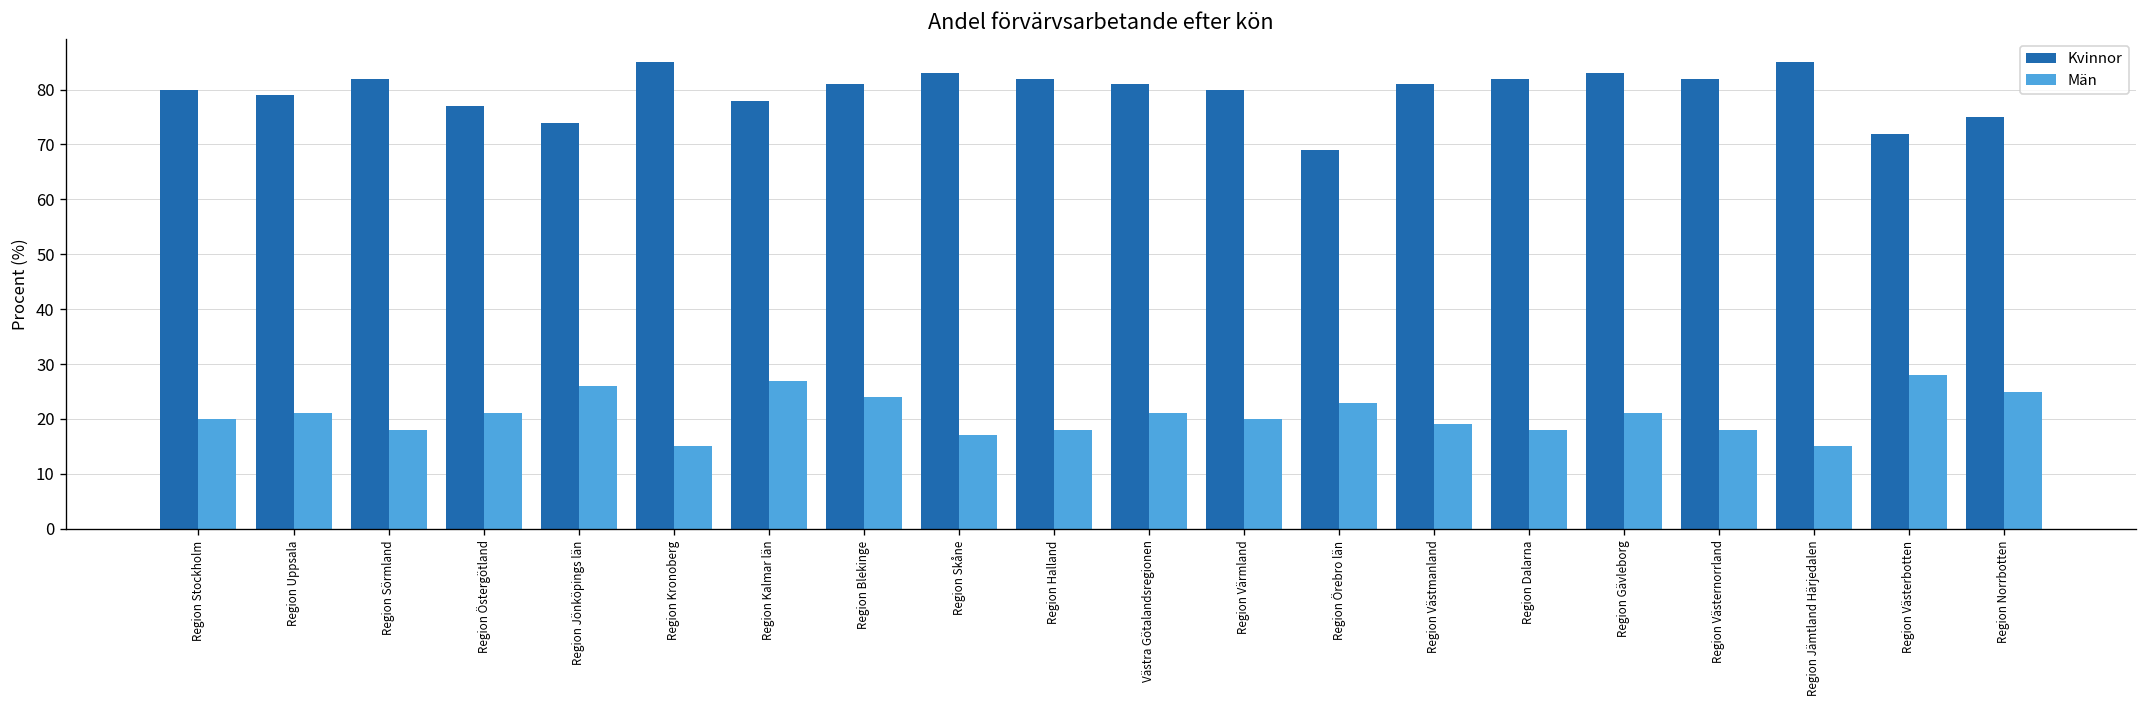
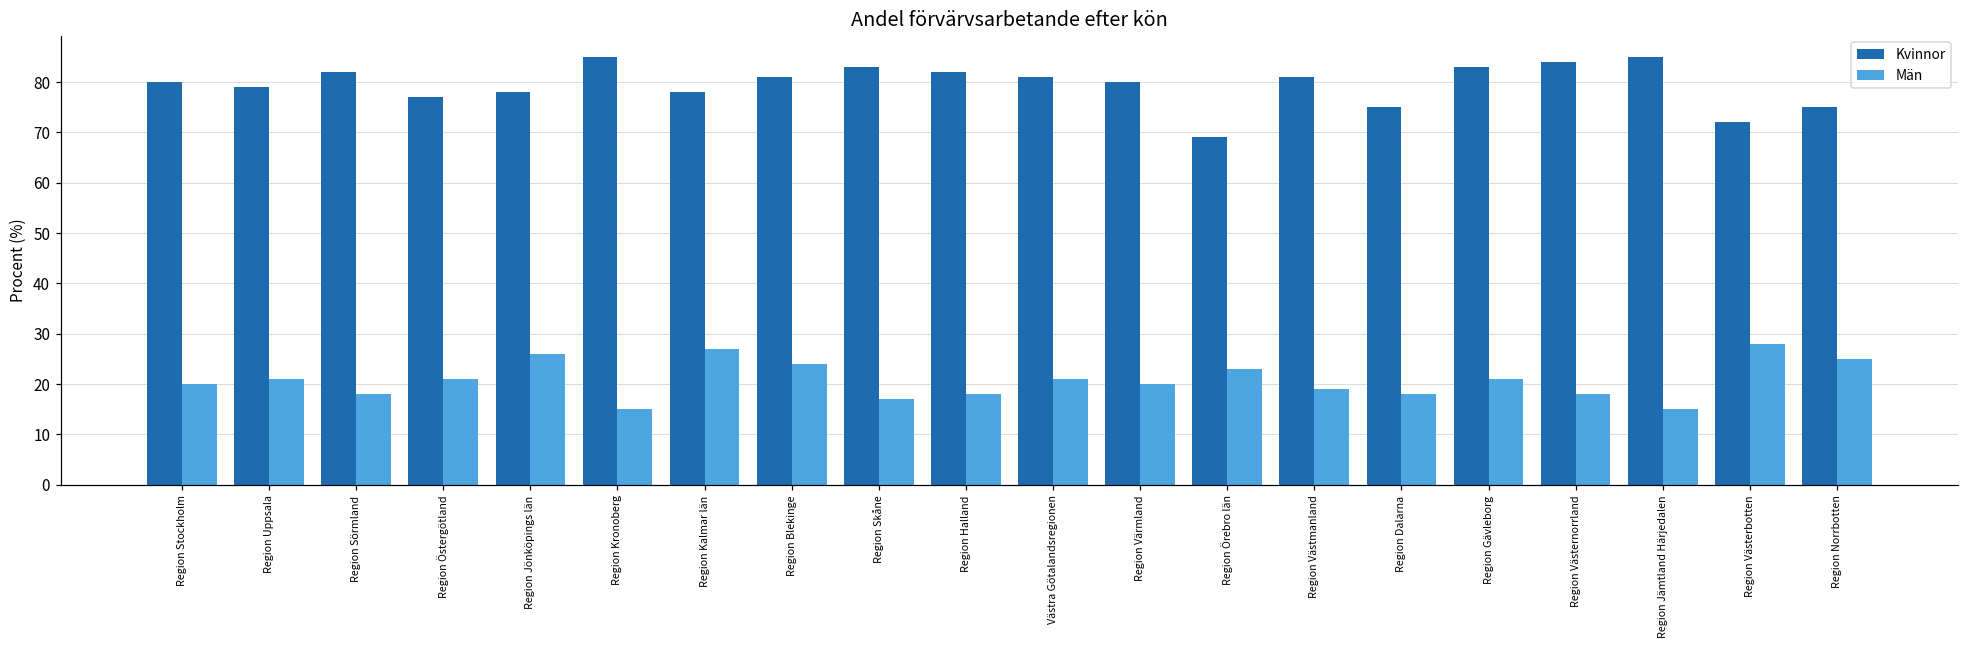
Kvinnor, Region Jönköpings län: 74 -> 78
Kvinnor, Region Dalarna: 82 -> 75
Kvinnor, Region Västernorrland: 82 -> 84
